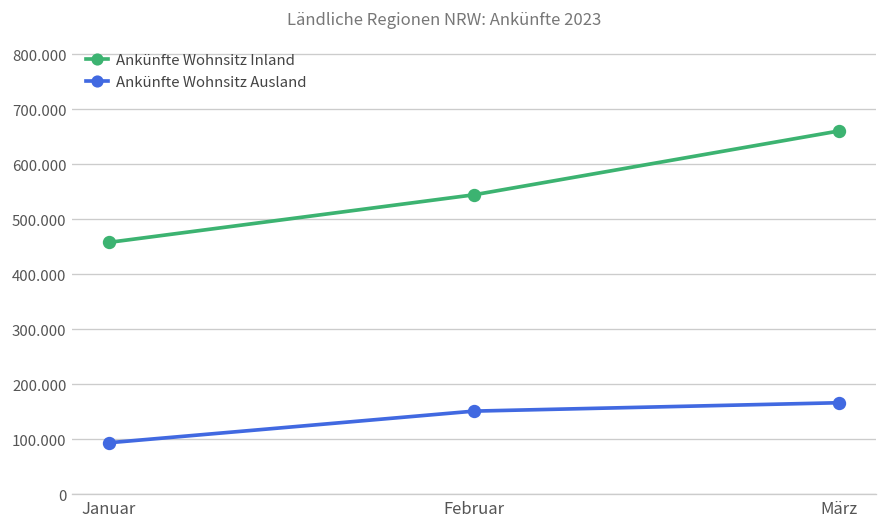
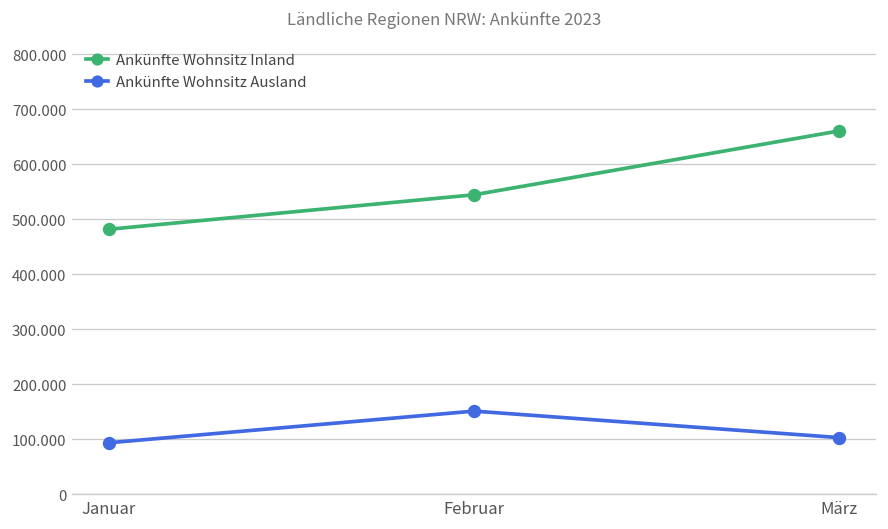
Ankünfte Wohnsitz Inland, Januar: 460 -> 480
Ankünfte Wohnsitz Ausland, März: 170 -> 100
